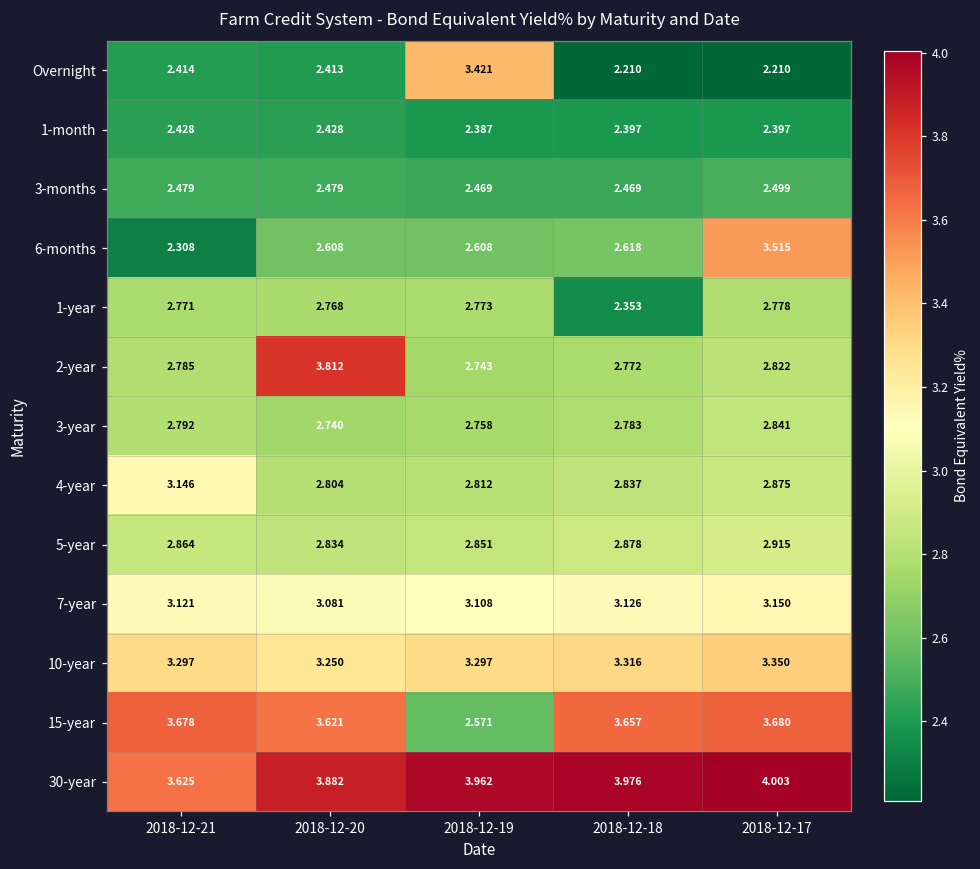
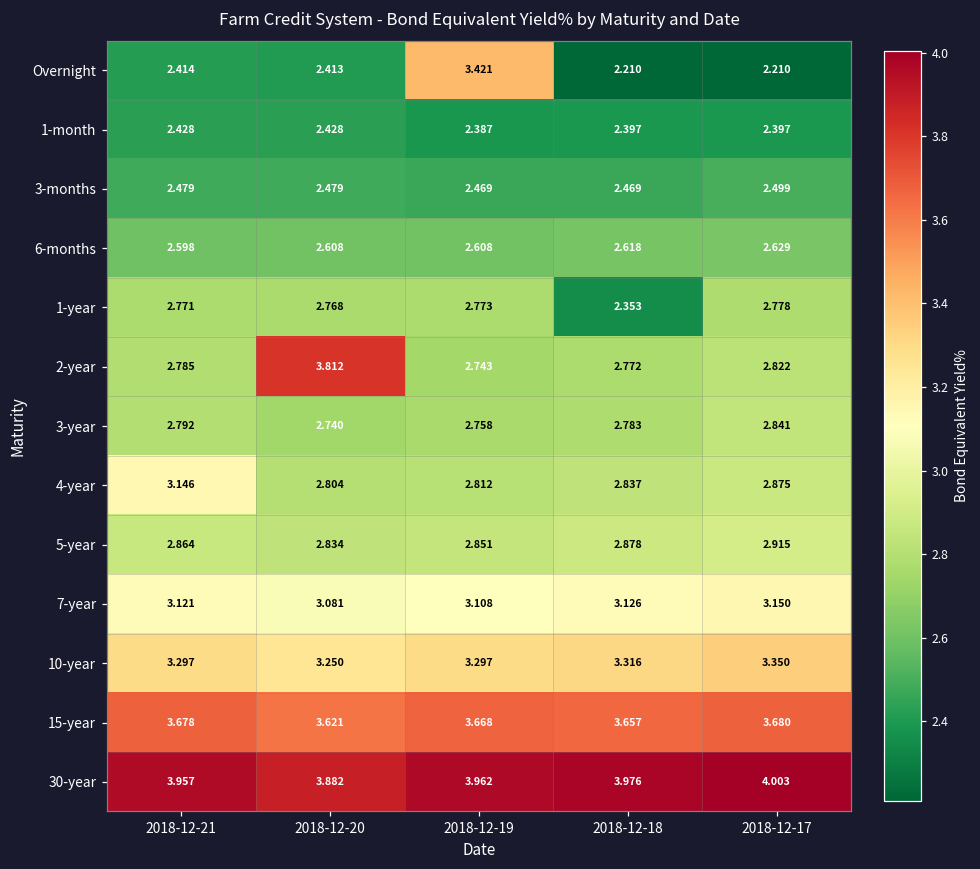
6-months, 2018-12-21: 2.308 -> 2.598
6-months, 2018-12-17: 3.515 -> 2.629
15-year, 2018-12-19: 2.571 -> 3.668
30-year, 2018-12-21: 3.625 -> 3.957
